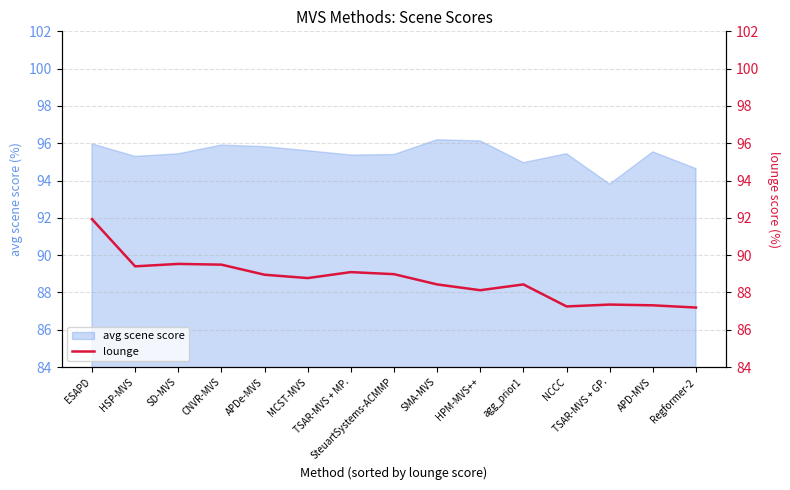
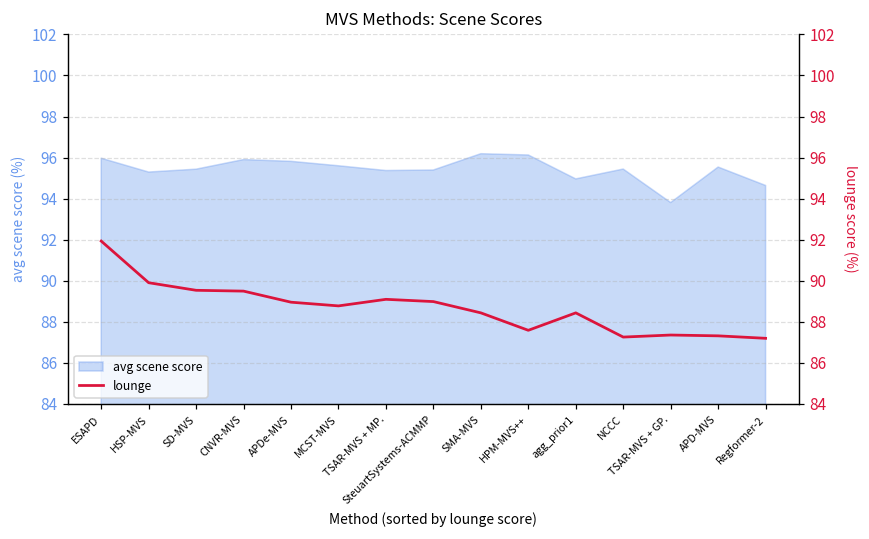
lounge, HSP-MVS: 89.4 -> 89.9
lounge, HPM-MVS++: 88.1 -> 87.6
